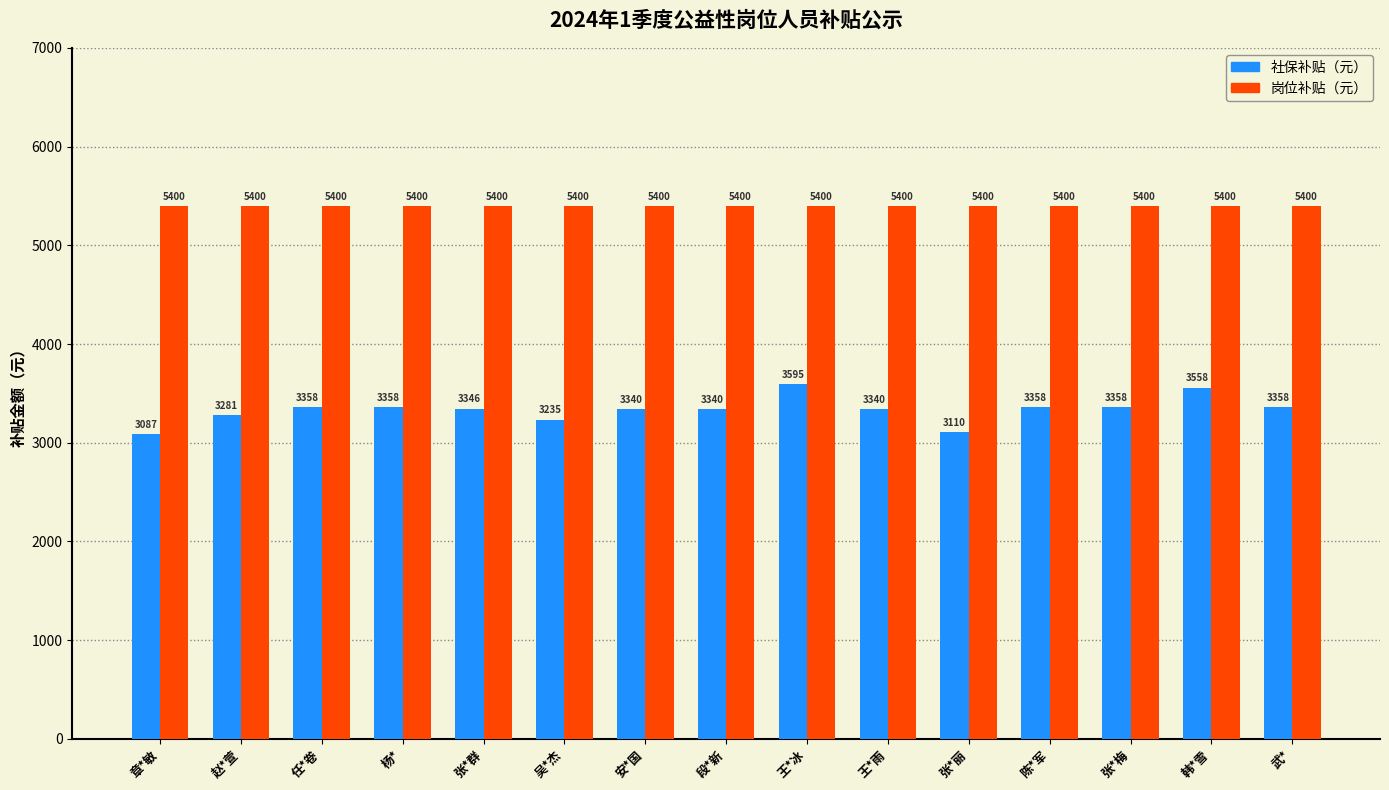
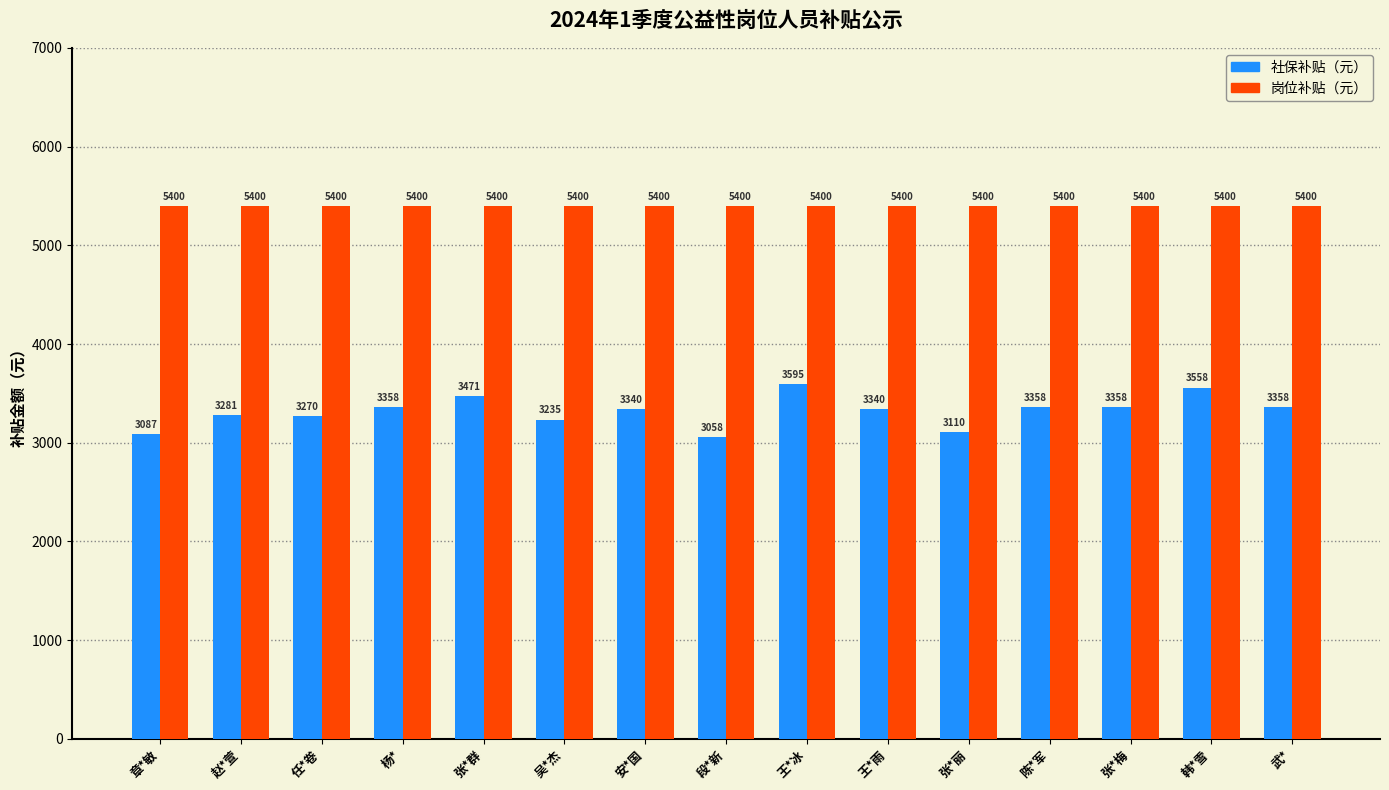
社保补贴（元）, 任*卷: 3358 -> 3270
社保补贴（元）, 张*群: 3346 -> 3471
社保补贴（元）, 段*新: 3340 -> 3058
